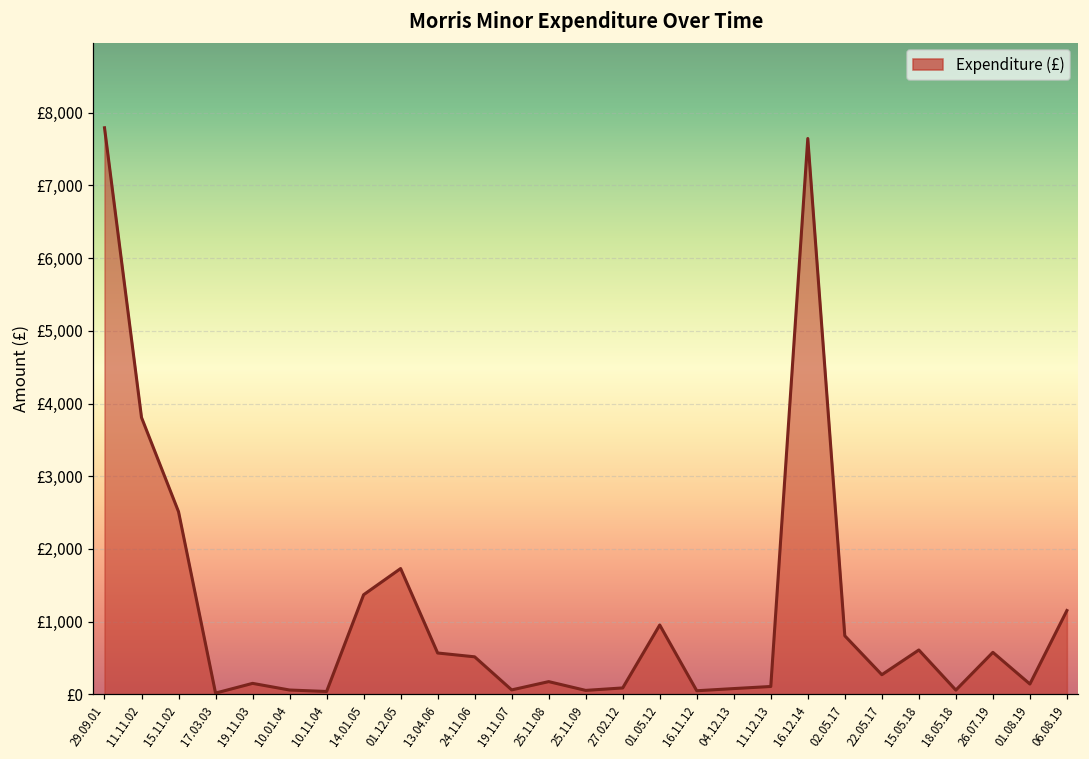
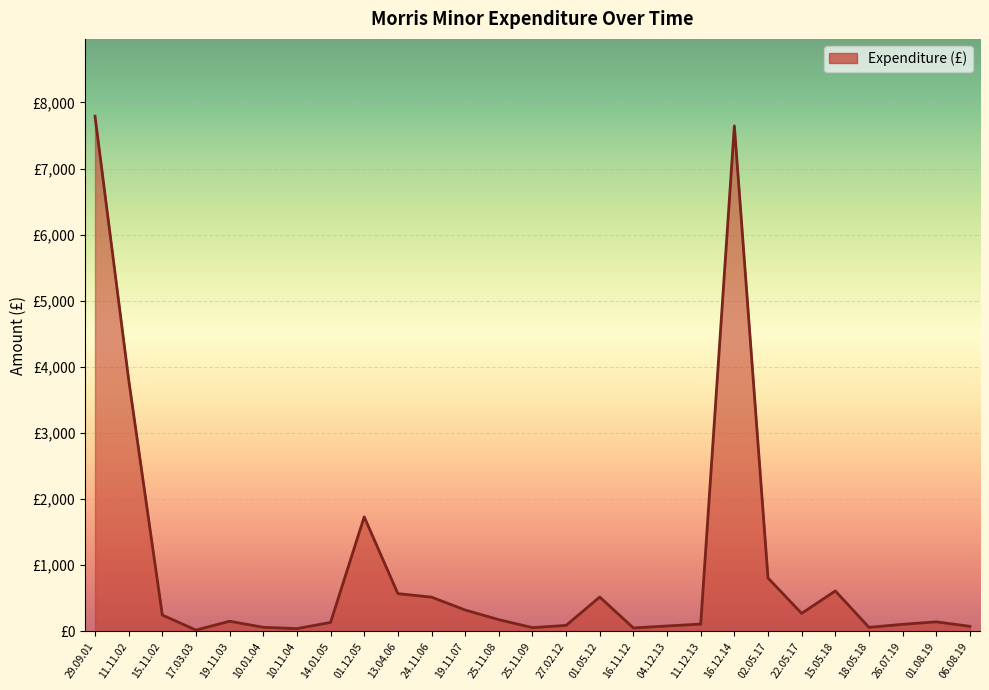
15.11.02: £2,500 -> £200
14.01.05: £1,400 -> £100
19.11.07: £100 -> £300
01.05.12: £1,000 -> £500
26.07.19: £600 -> £100
06.08.19: £1,200 -> £100
